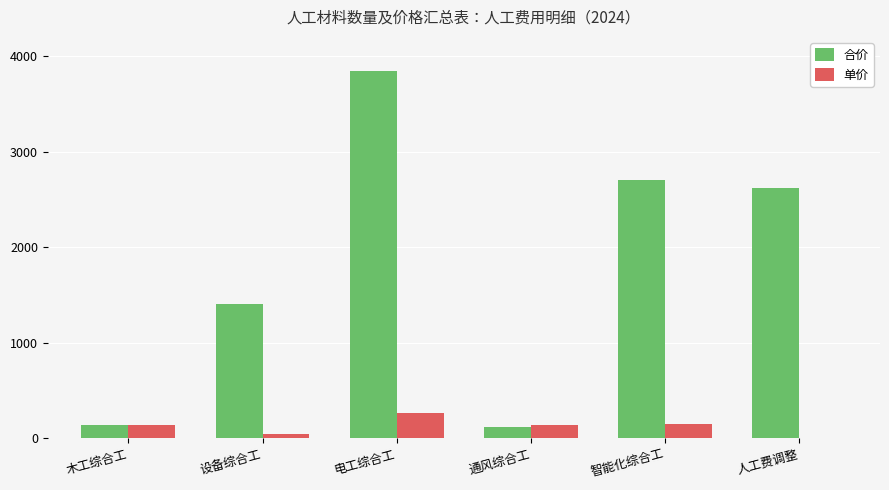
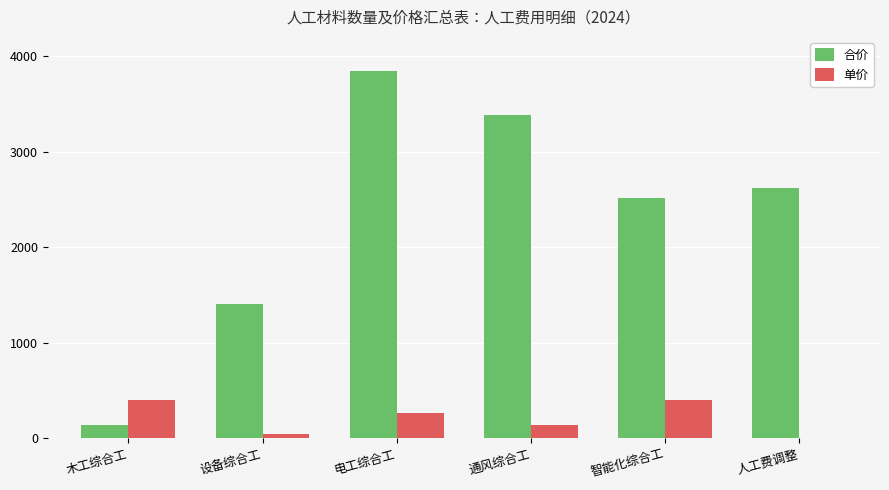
单价, 木工综合工: 100 -> 400
合价, 通风综合工: 100 -> 3400
合价, 智能化综合工: 2700 -> 2500
单价, 智能化综合工: 100 -> 400
